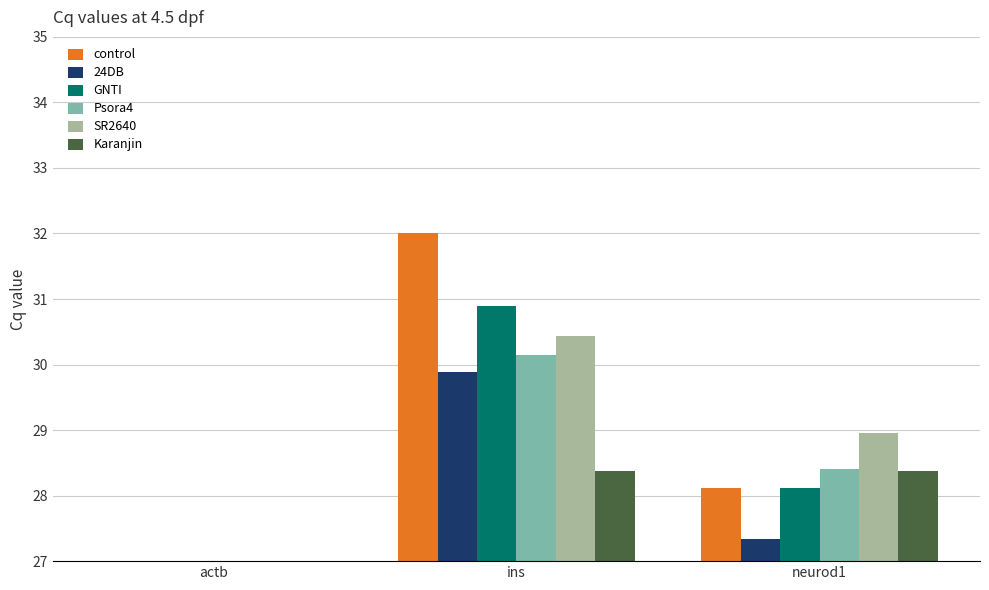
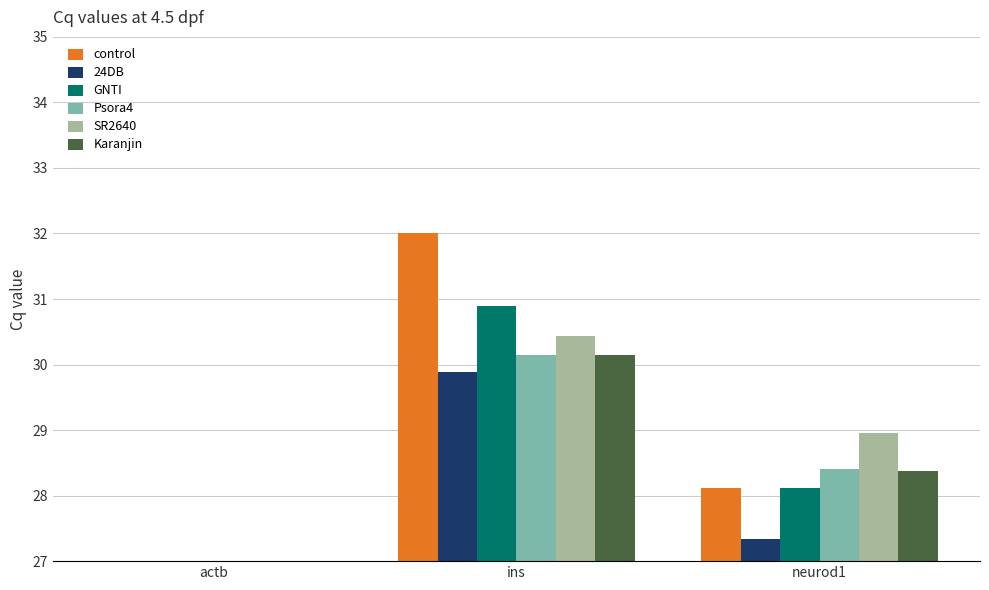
Karanjin, ins: 28.4 -> 30.2
